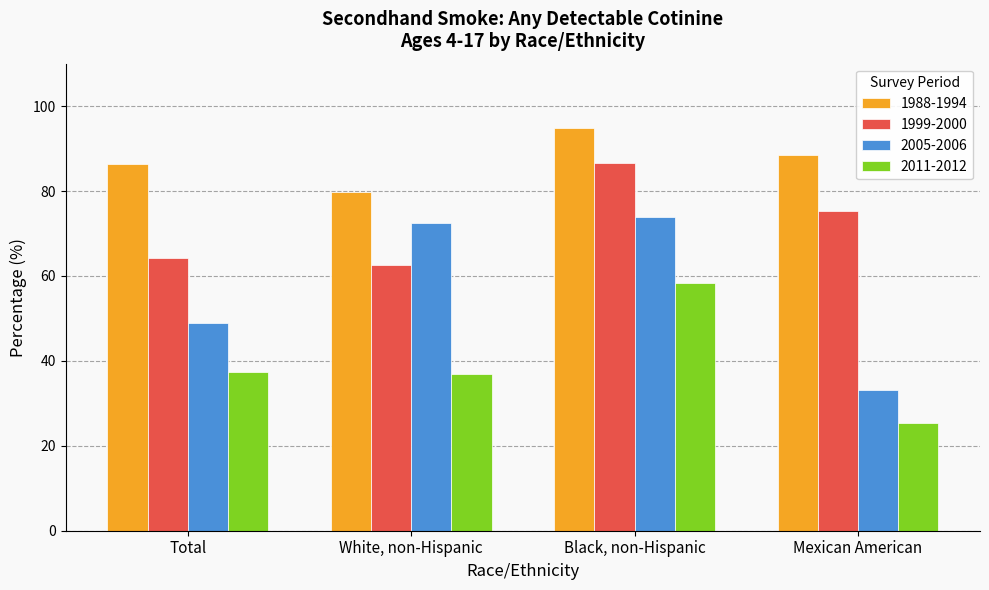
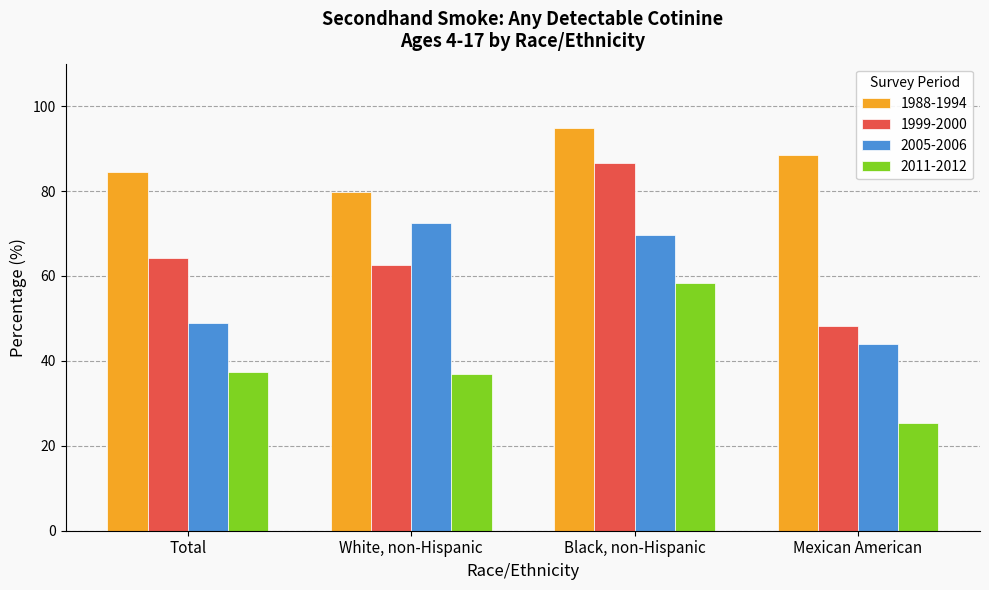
1988-1994, Total: 86 -> 84
2005-2006, Black, non-Hispanic: 74 -> 70
1999-2000, Mexican American: 75 -> 48
2005-2006, Mexican American: 33 -> 44
